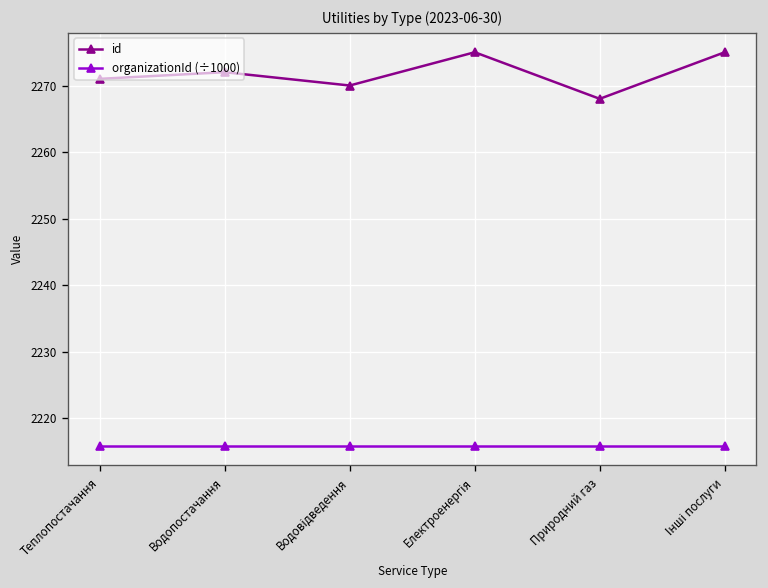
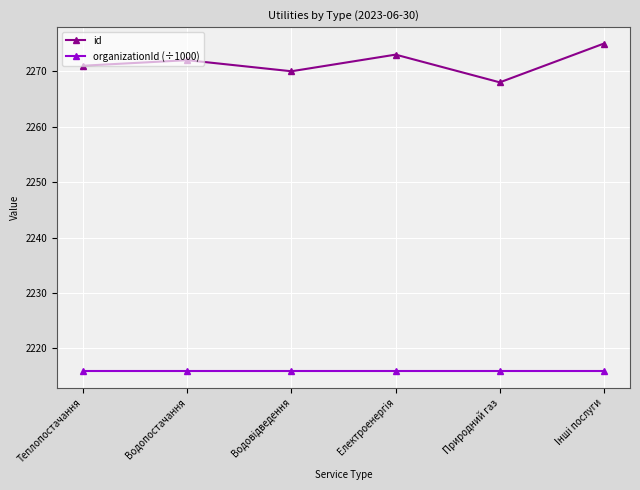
id, Електроенергія: 2275 -> 2273
